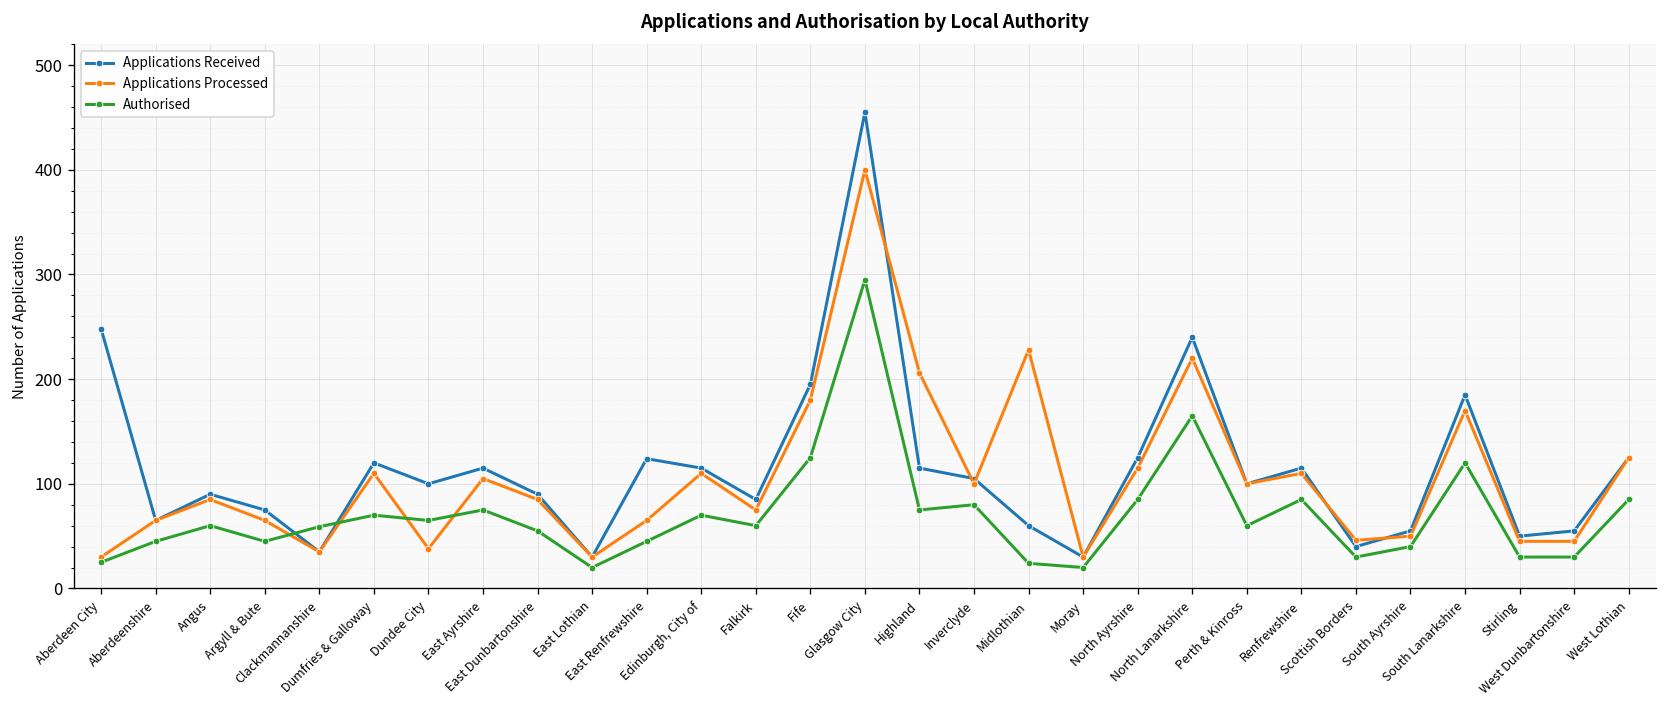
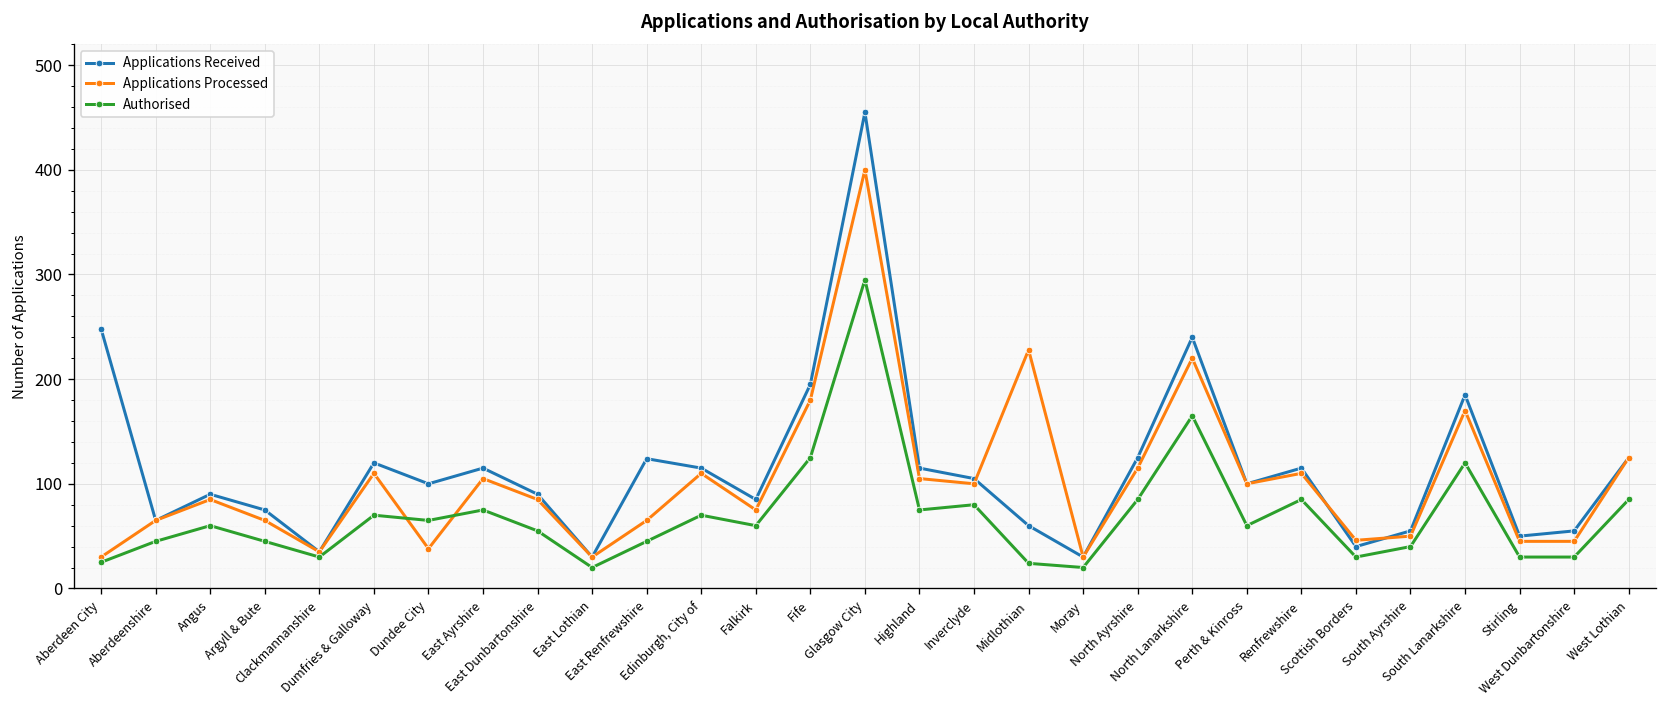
Authorised, Clackmannanshire: 60 -> 30
Applications Processed, Highland: 210 -> 110
